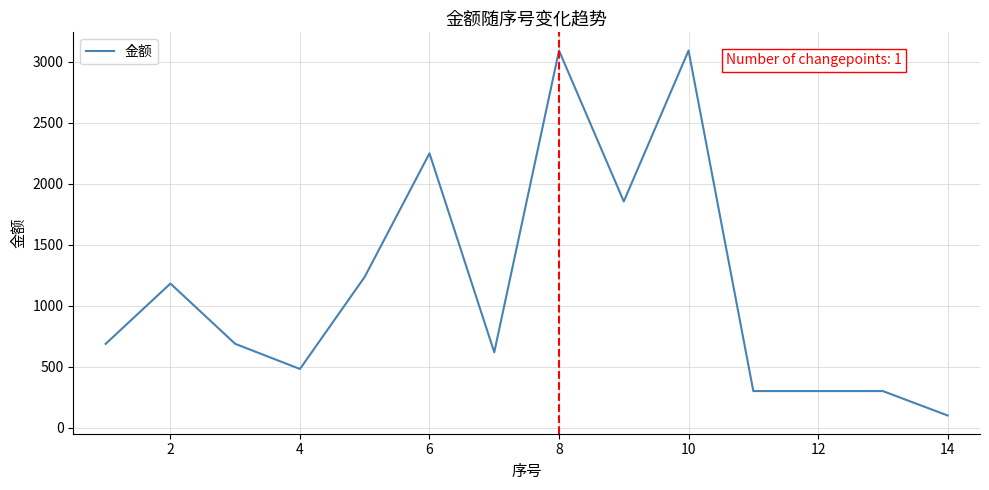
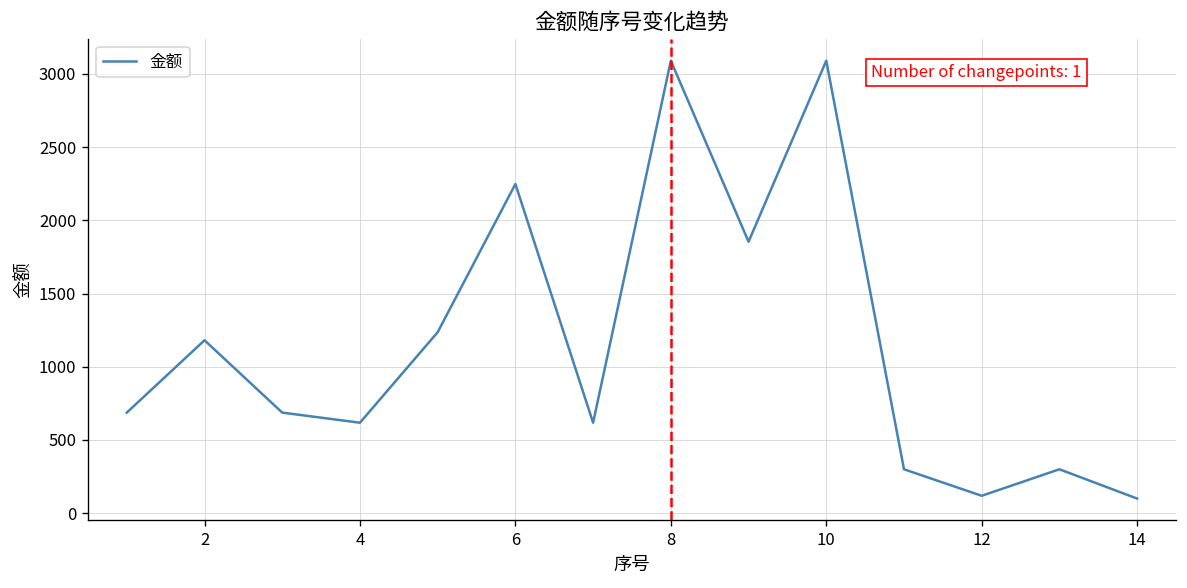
4: 480 -> 620
12: 300 -> 120
